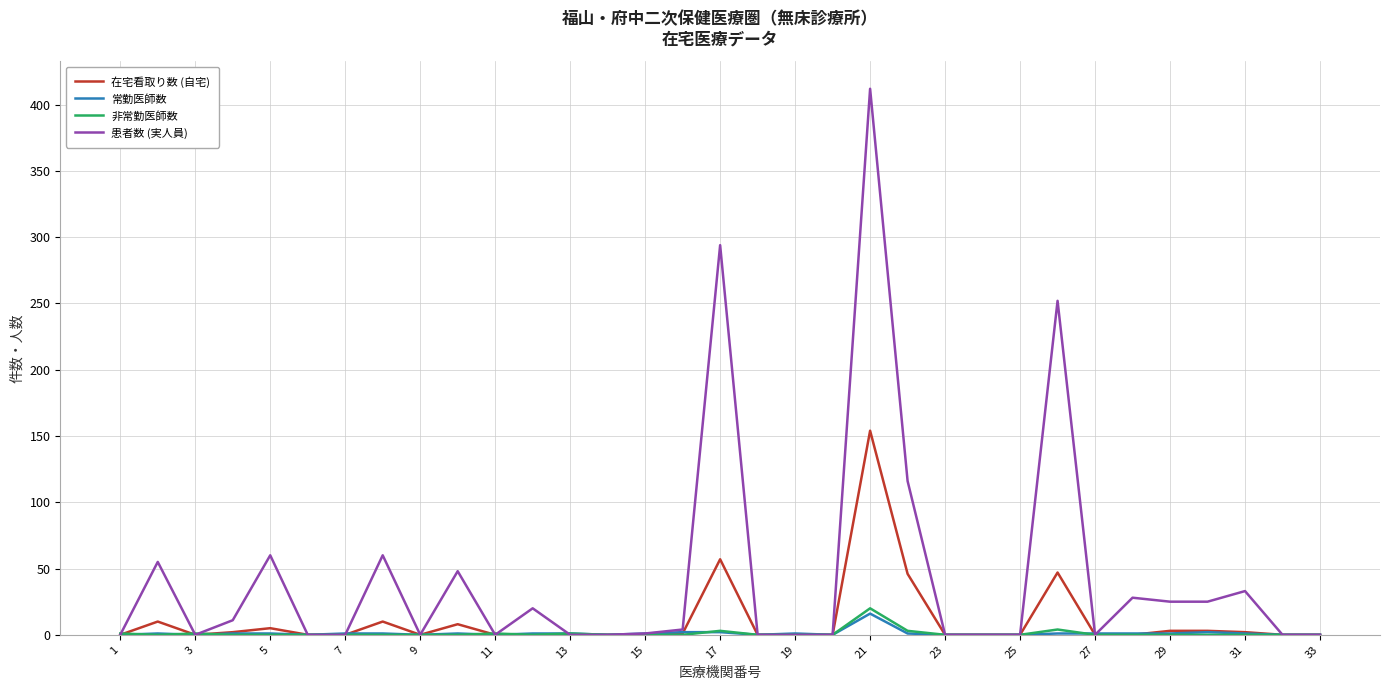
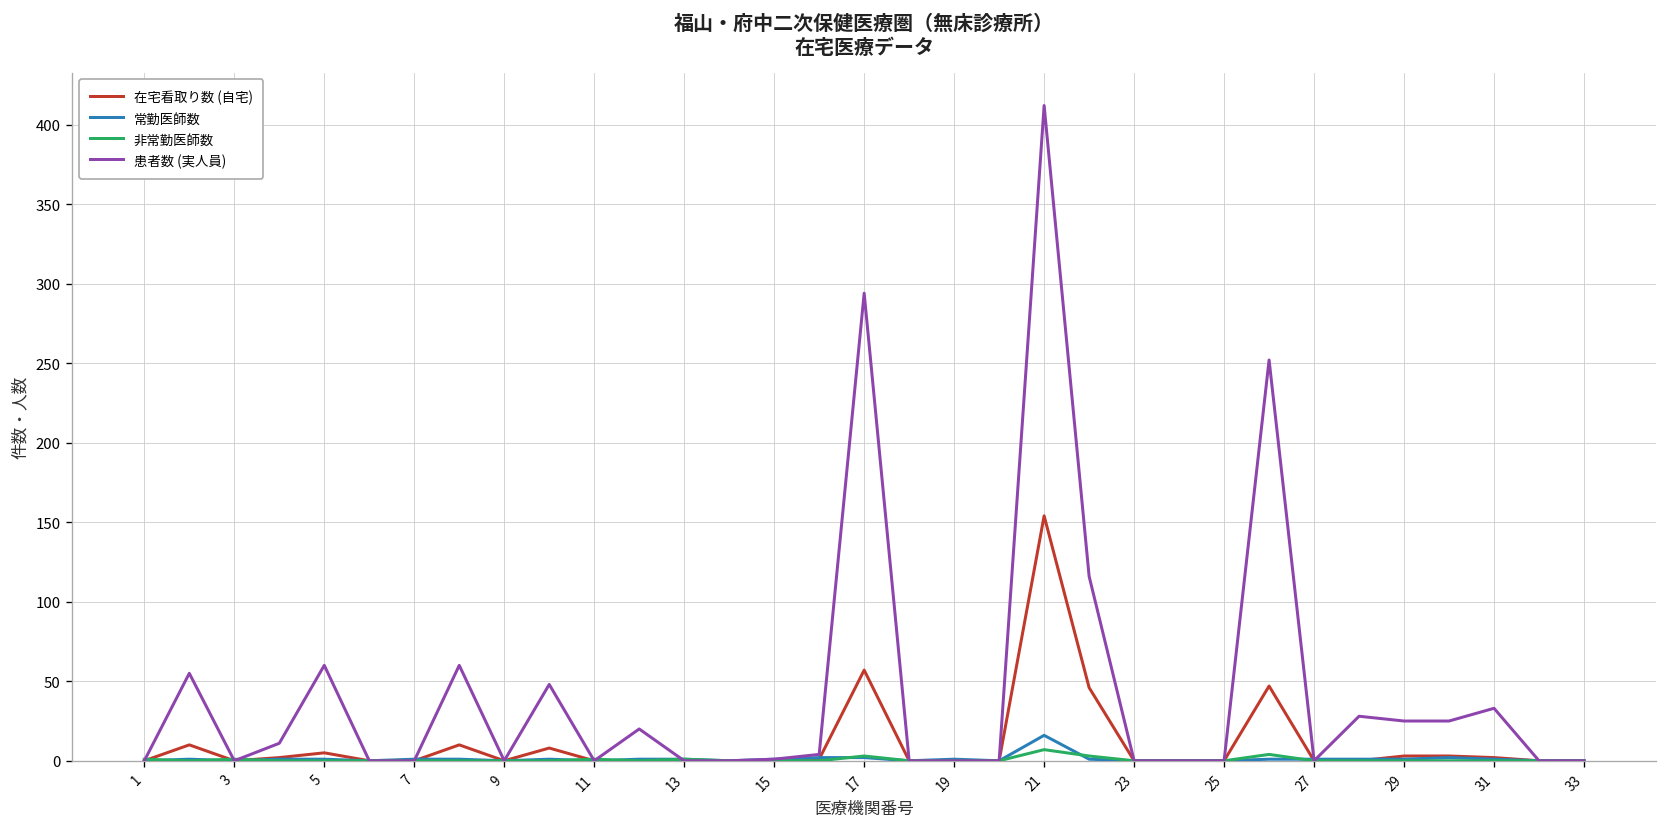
非常勤医師数, 21: 20 -> 7
